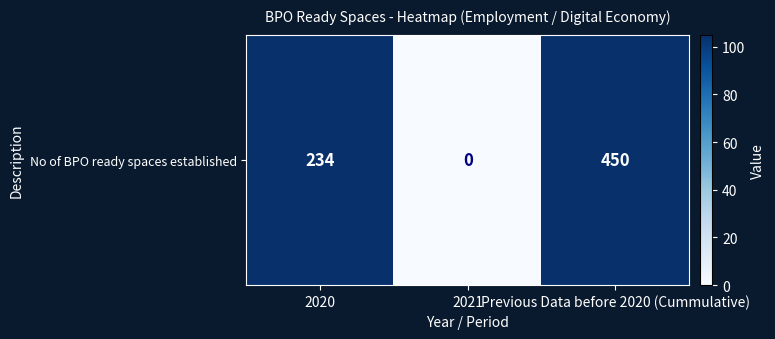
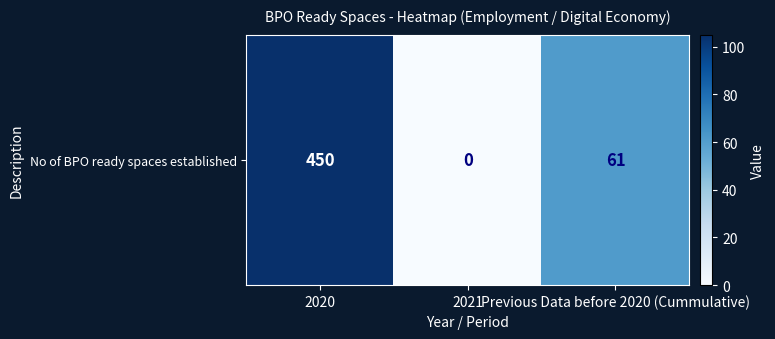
No of BPO ready spaces established, 2020: 234 -> 450
No of BPO ready spaces established, Previous Data before 2020 (Cummulative): 450 -> 61
